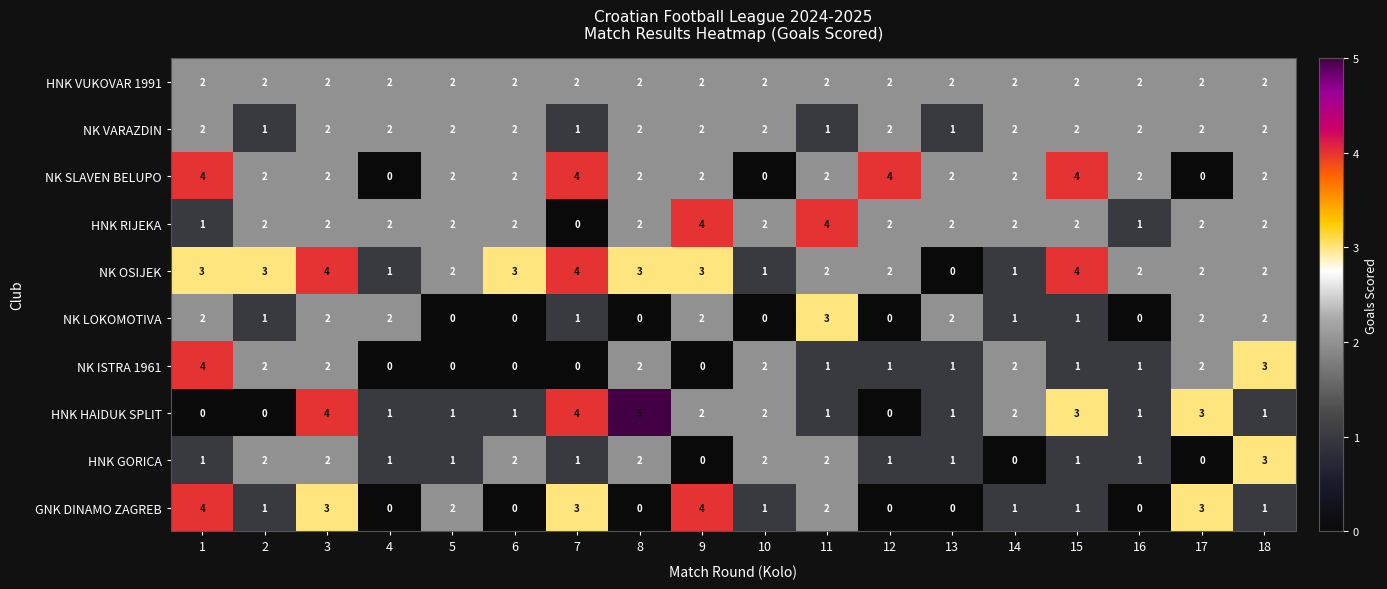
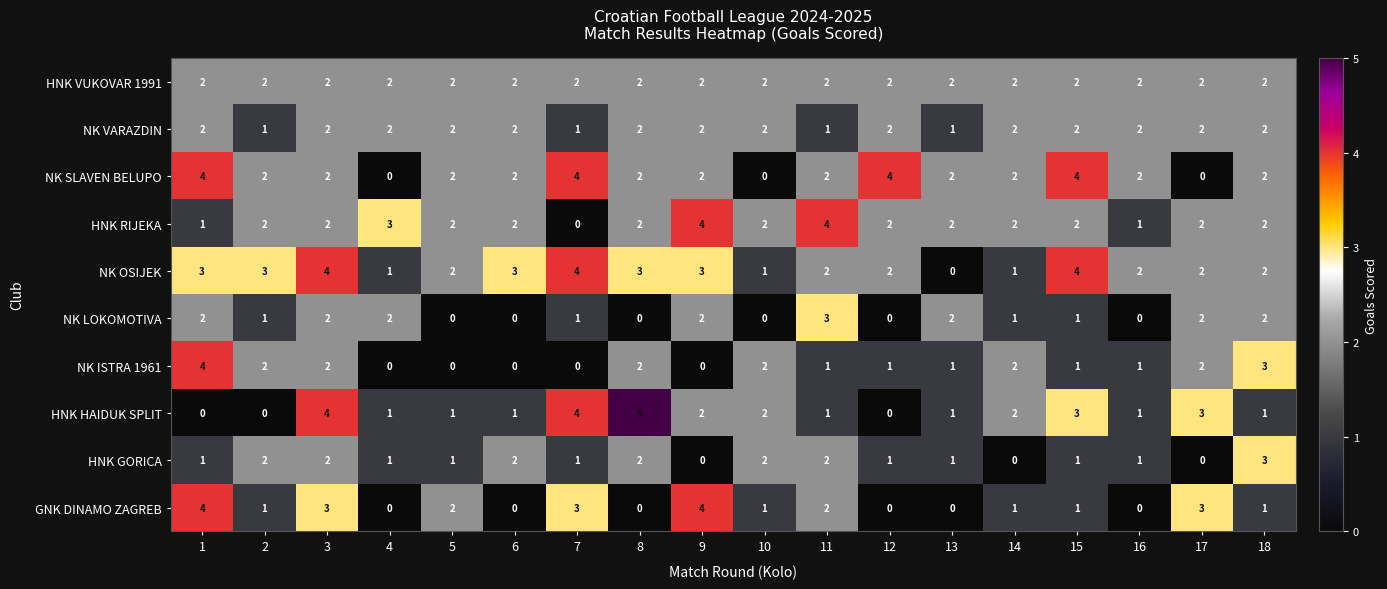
HNK RIJEKA, 4: 2 -> 3
